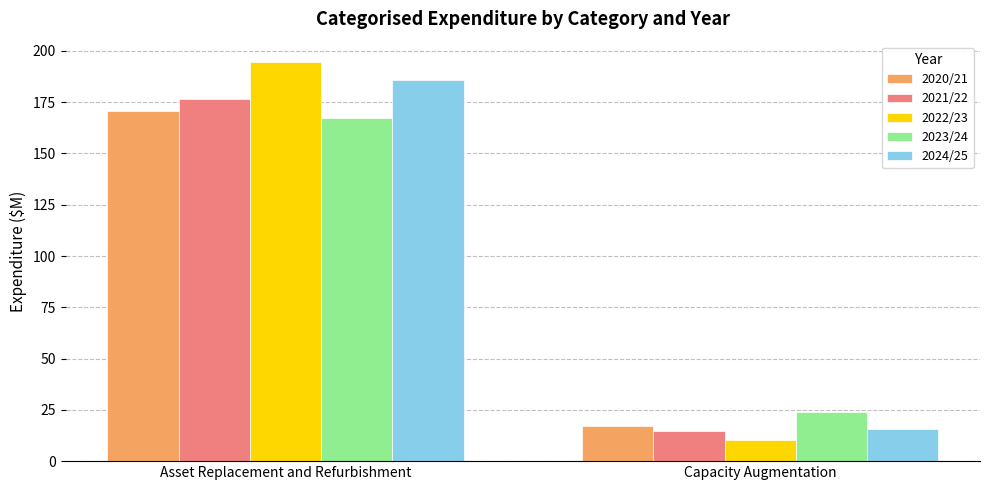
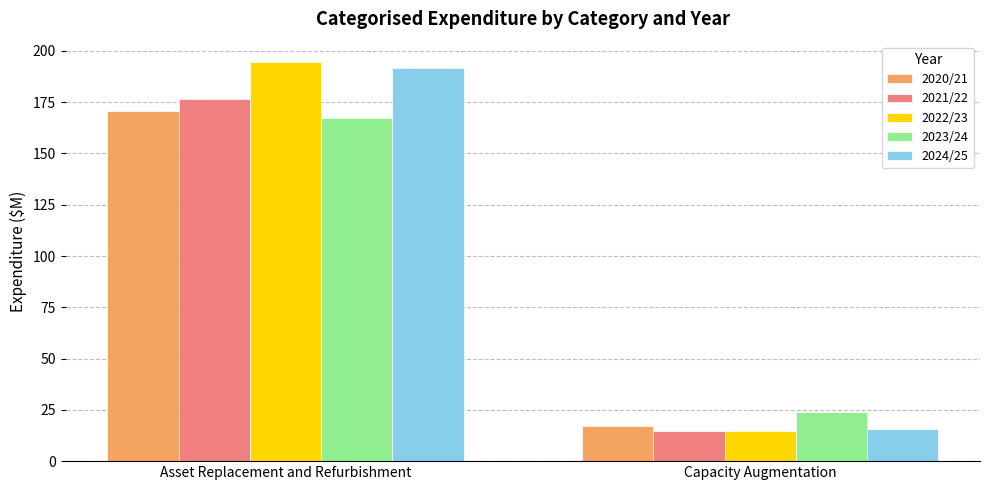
2024/25, Asset Replacement and Refurbishment: 186 -> 192
2022/23, Capacity Augmentation: 10 -> 15
